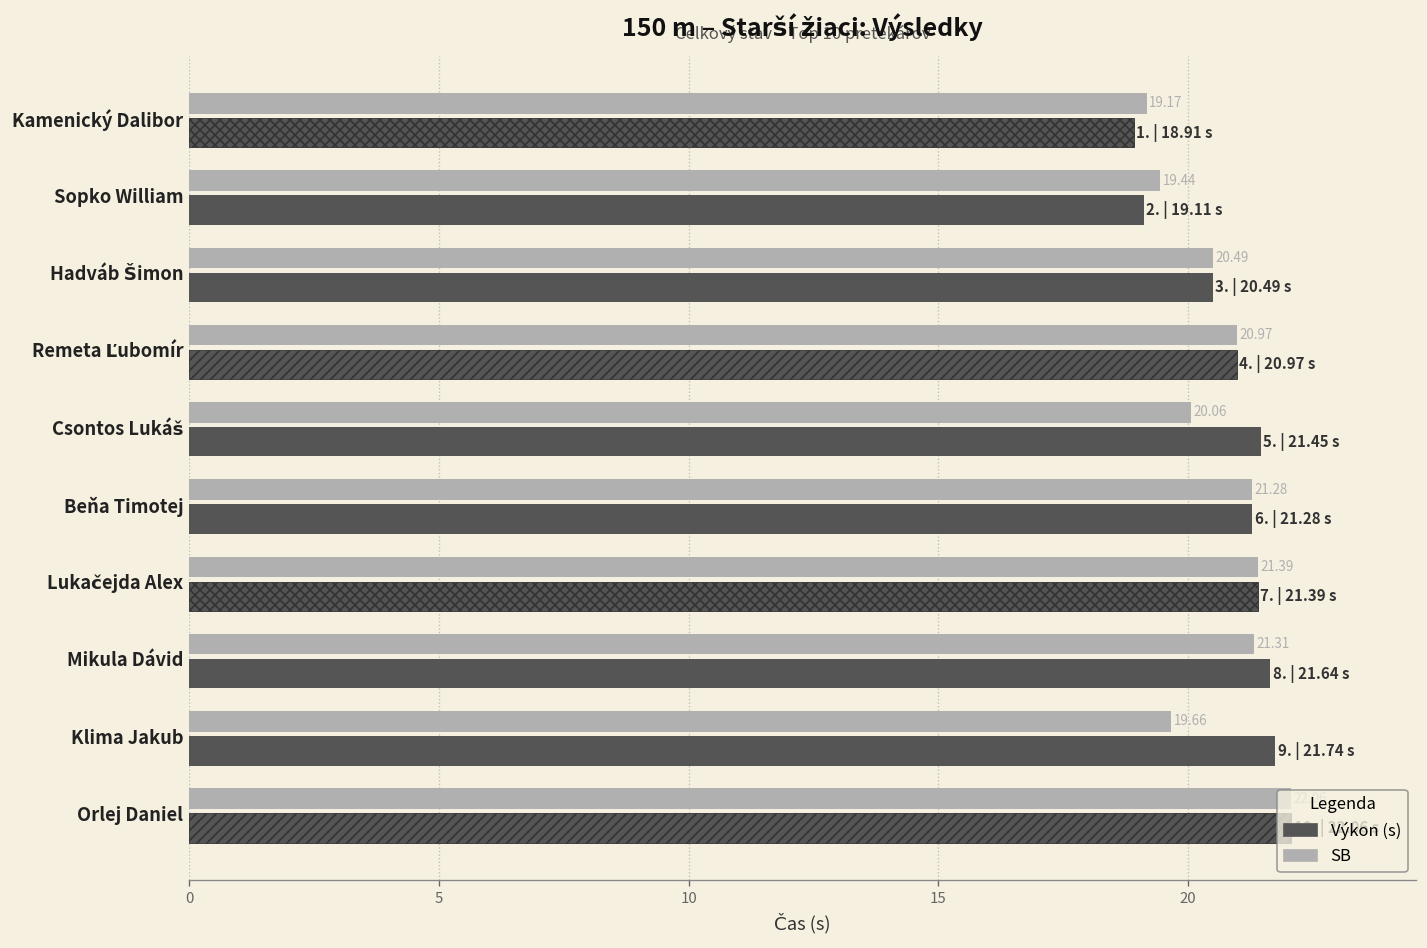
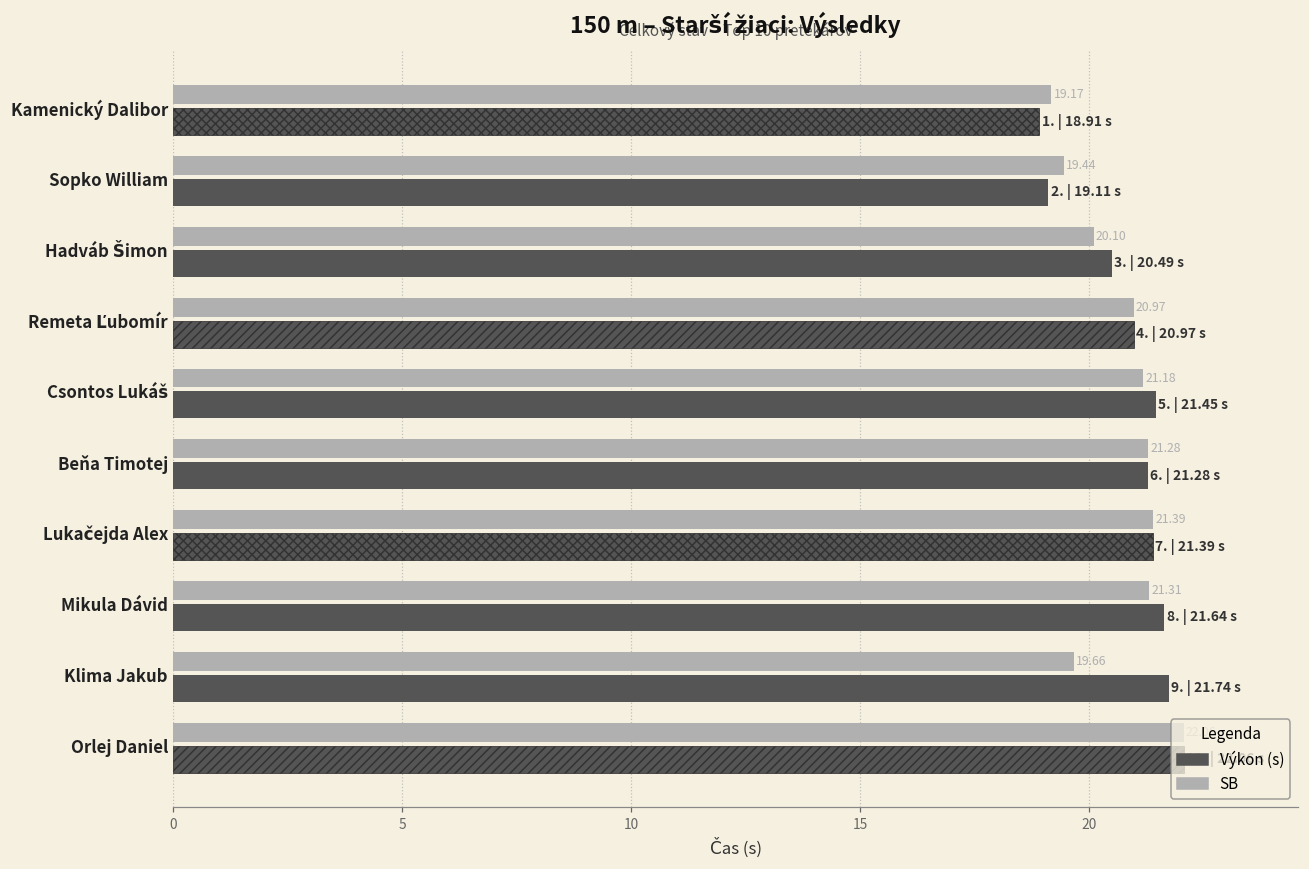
SB, Hadváb Šimon: 20.49 -> 20.10
SB, Csontos Lukáš: 20.06 -> 21.18
